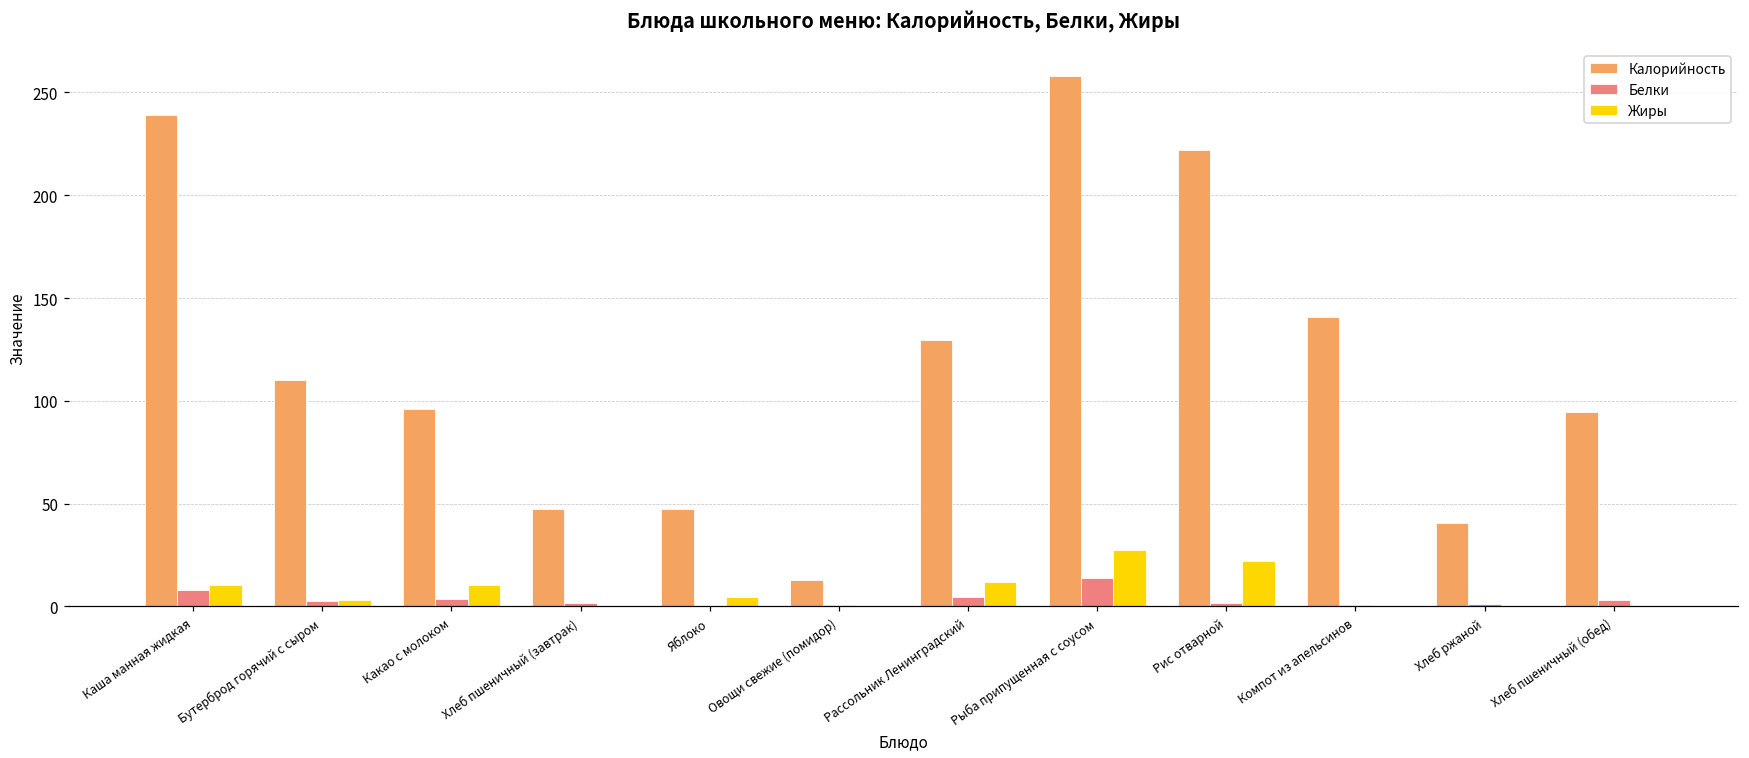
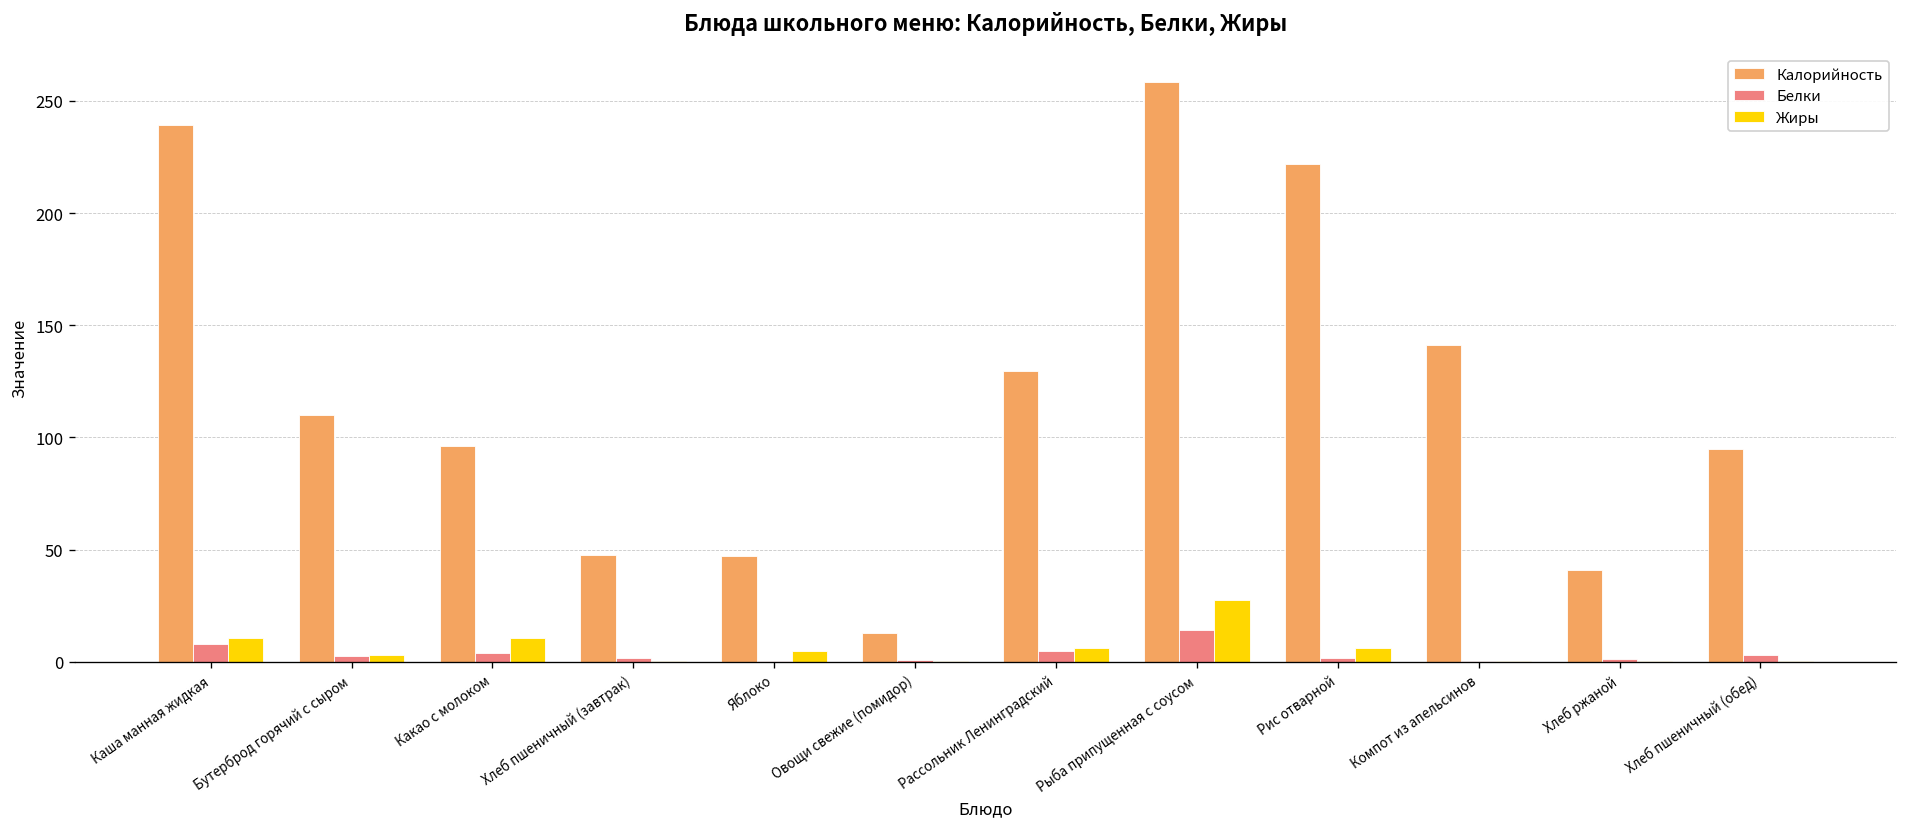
Жиры, Рассольник Ленинградский: 12 -> 6
Жиры, Рис отварной: 22 -> 6
